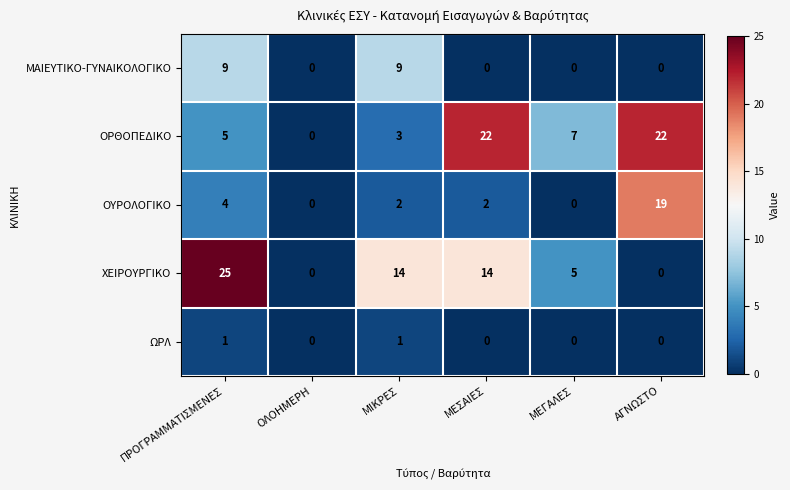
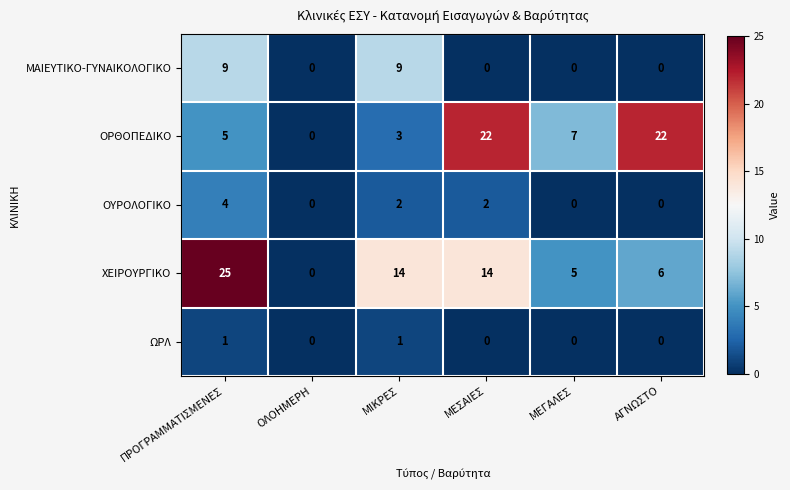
ΟΥΡΟΛΟΓΙΚΟ, ΑΓΝΩΣΤΟ: 19 -> 0
ΧΕΙΡΟΥΡΓΙΚΟ, ΑΓΝΩΣΤΟ: 0 -> 6
